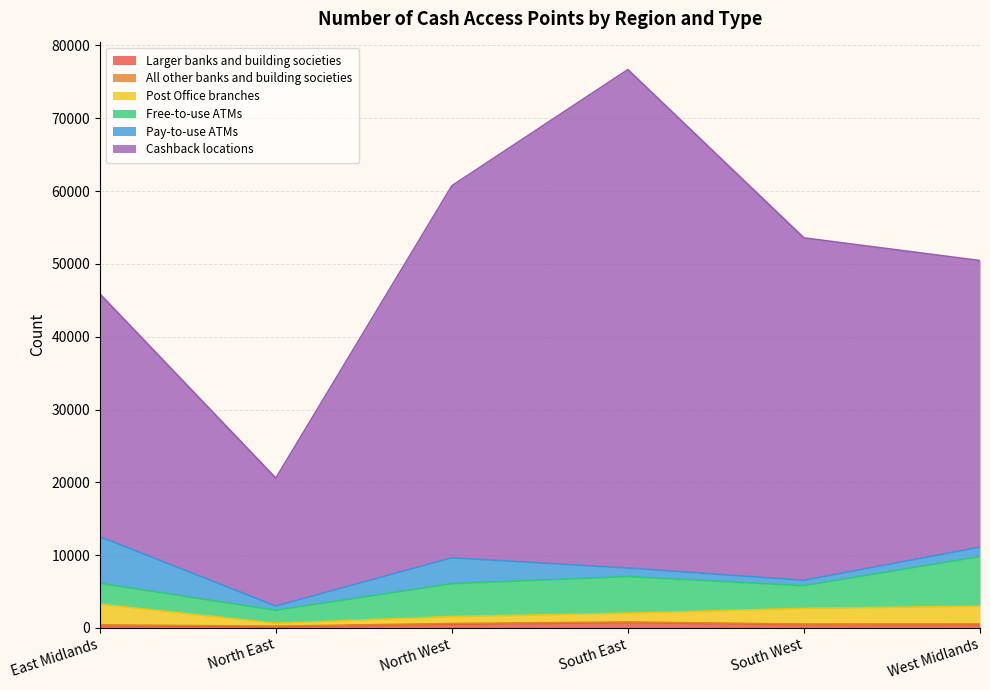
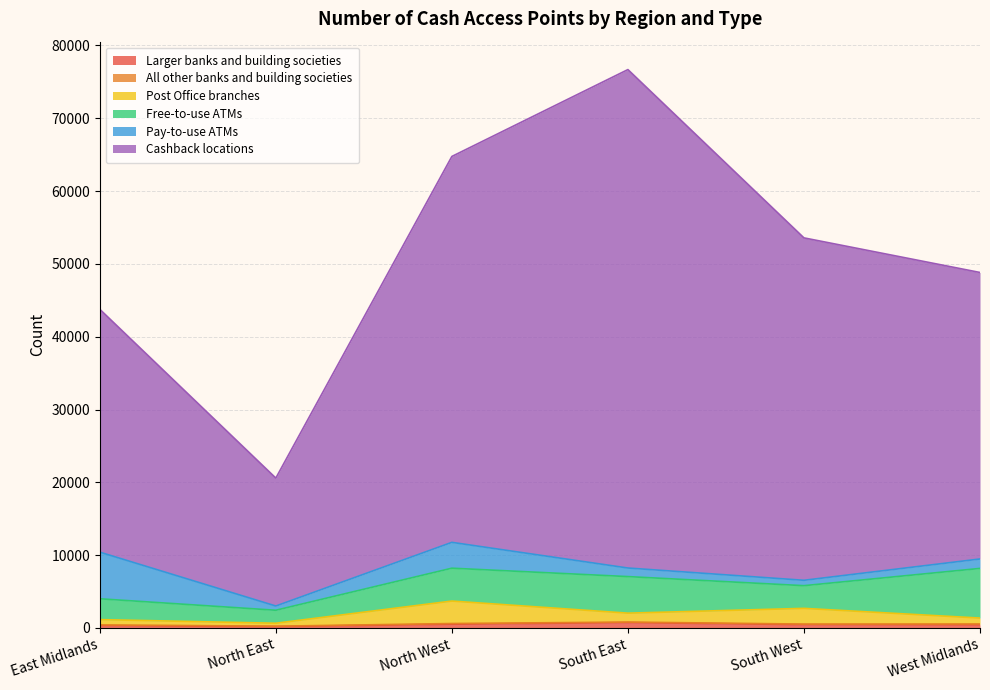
Post Office branches, East Midlands: 3000 -> 1000
Post Office branches, North West: 1000 -> 3000
Cashback locations, North West: 51000 -> 53000
Post Office branches, West Midlands: 2000 -> 1000
